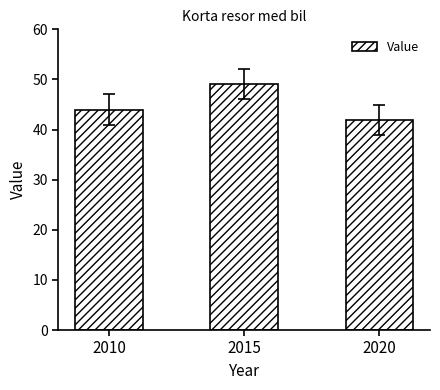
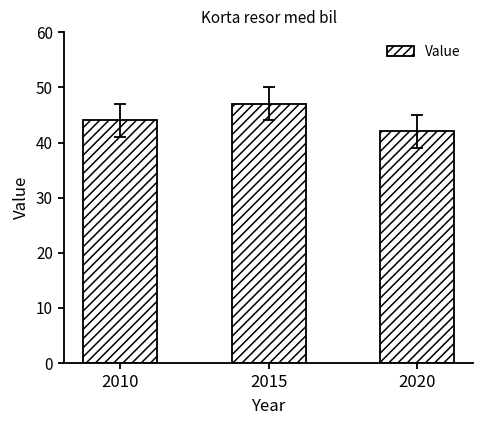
Value, 2015: 49 -> 47
